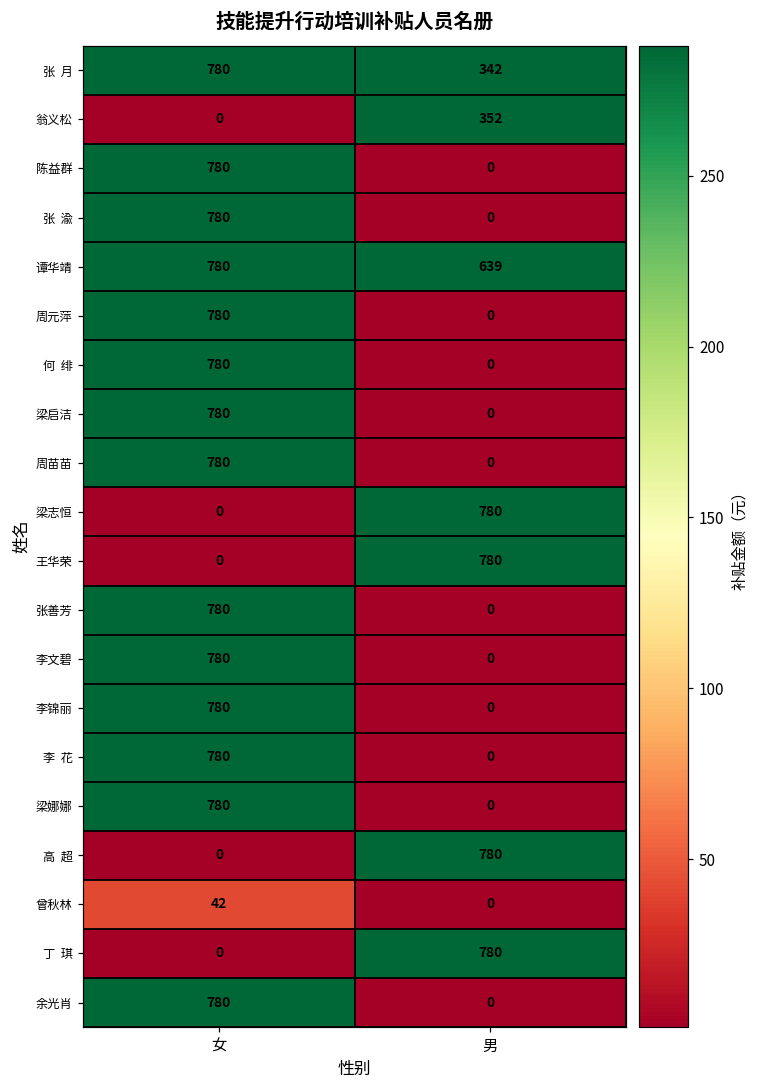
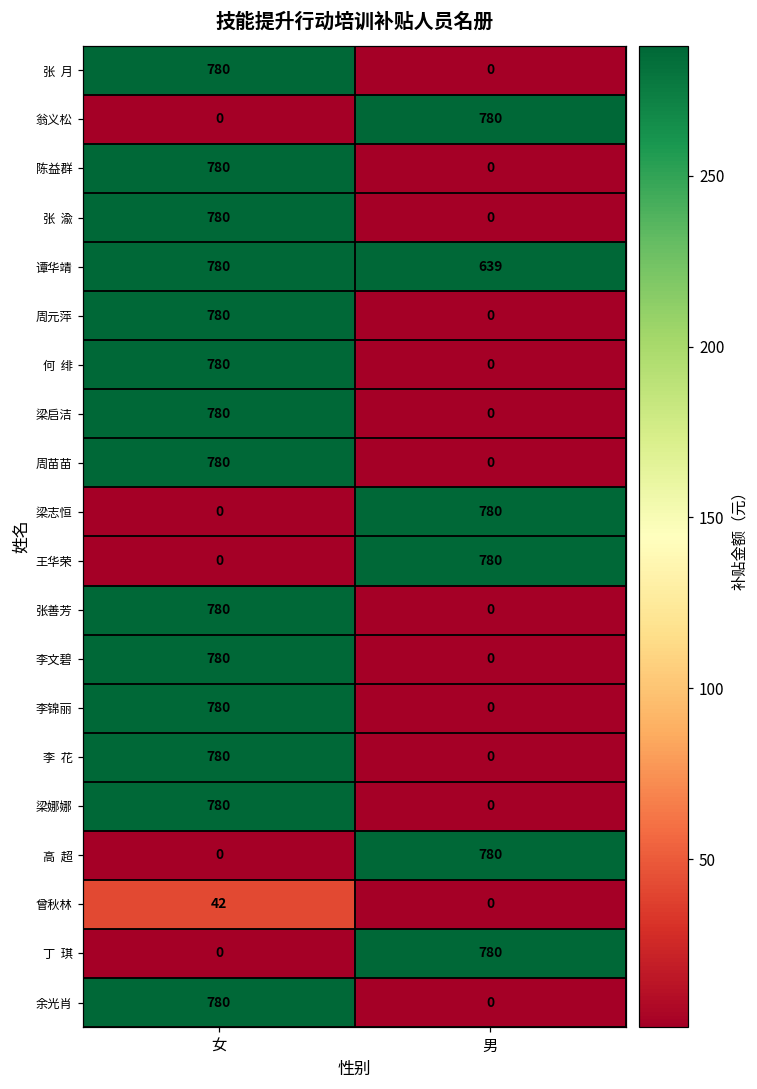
张 月, 男: 342 -> 0
翁义松, 男: 352 -> 780
